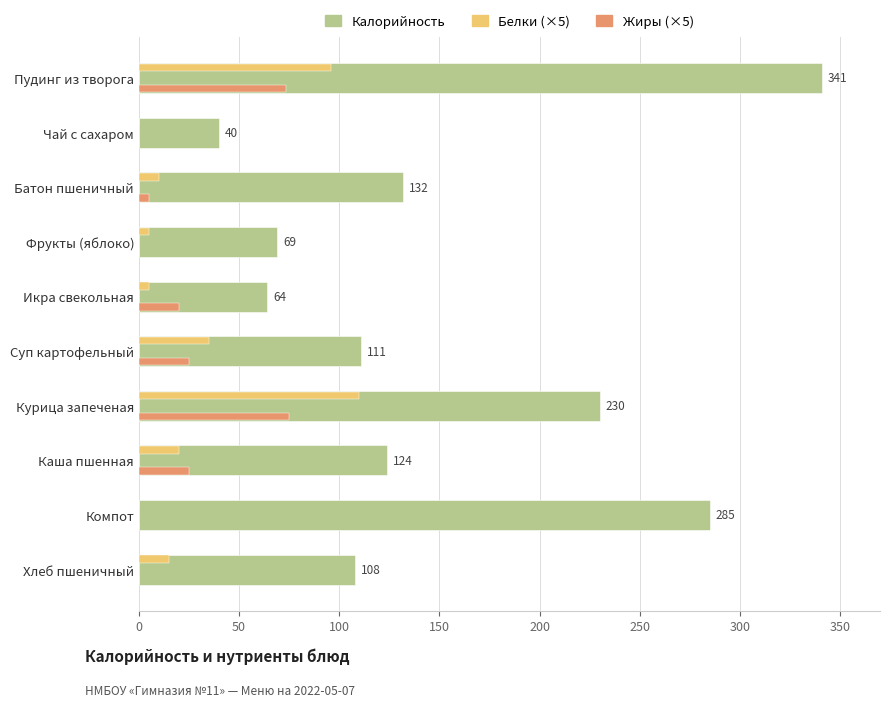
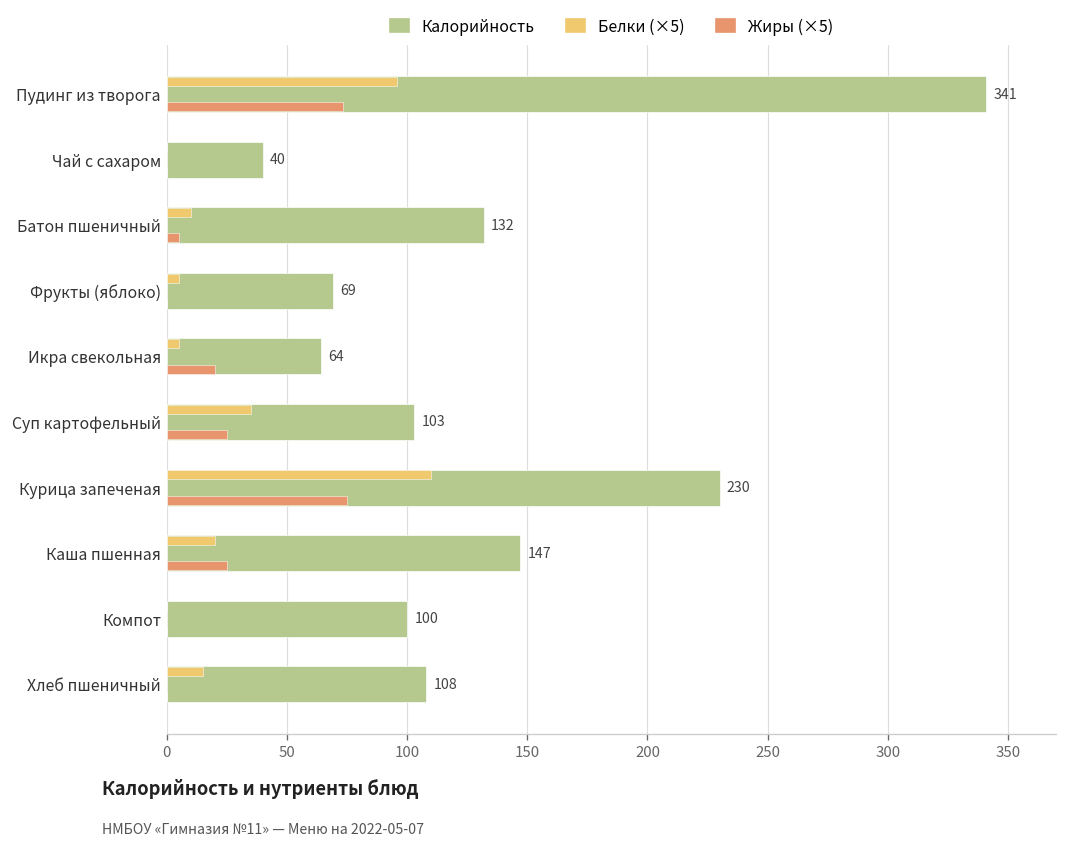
Калорийность, Суп картофельный: 111 -> 103
Калорийность, Каша пшенная: 124 -> 147
Калорийность, Компот: 285 -> 100
